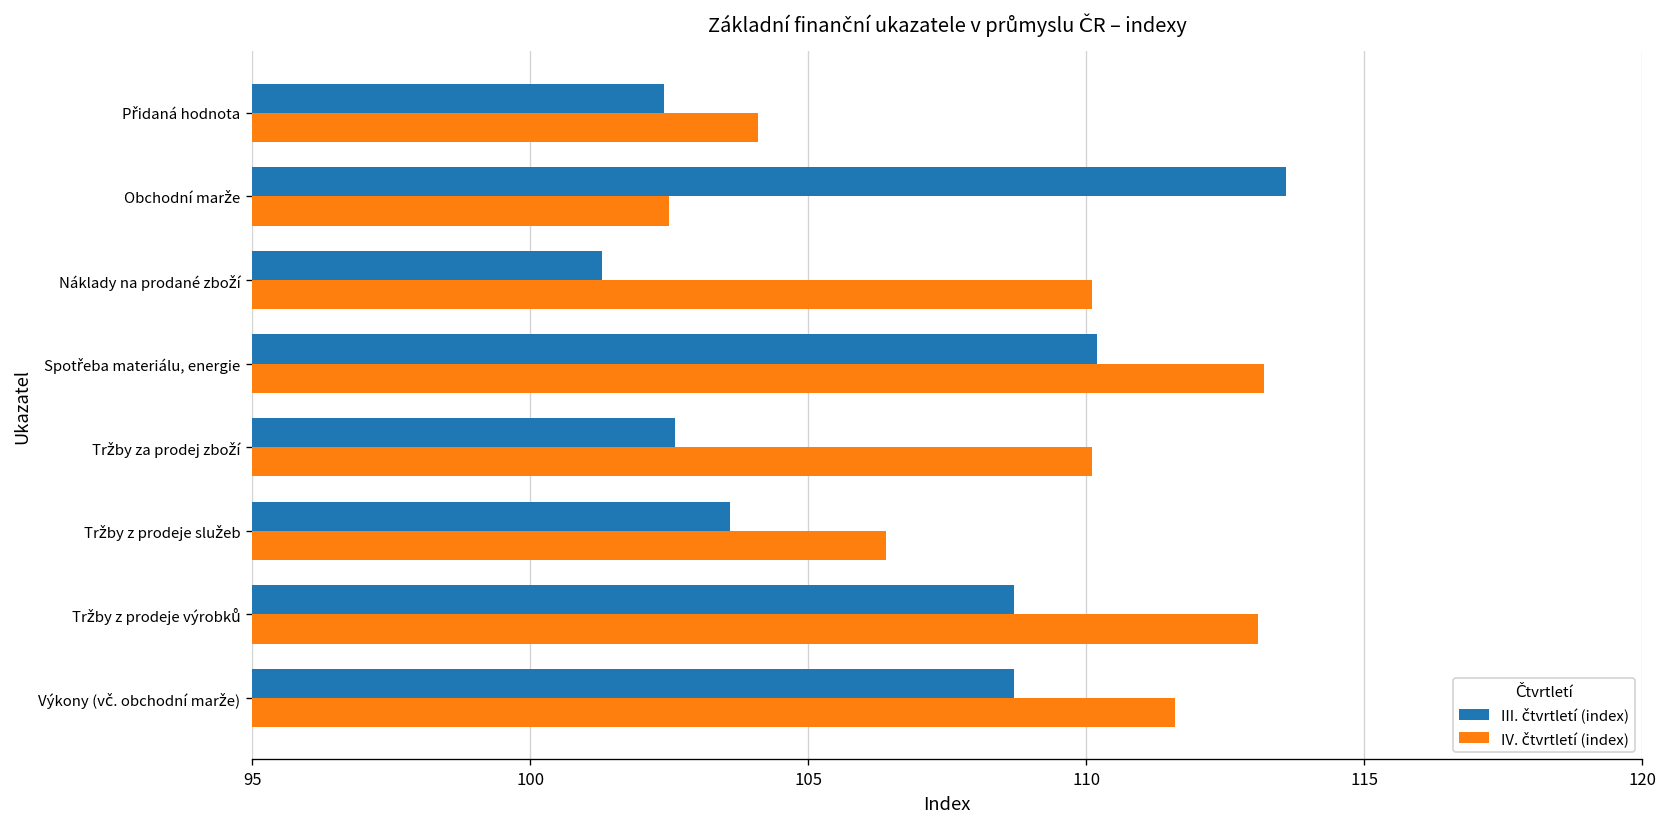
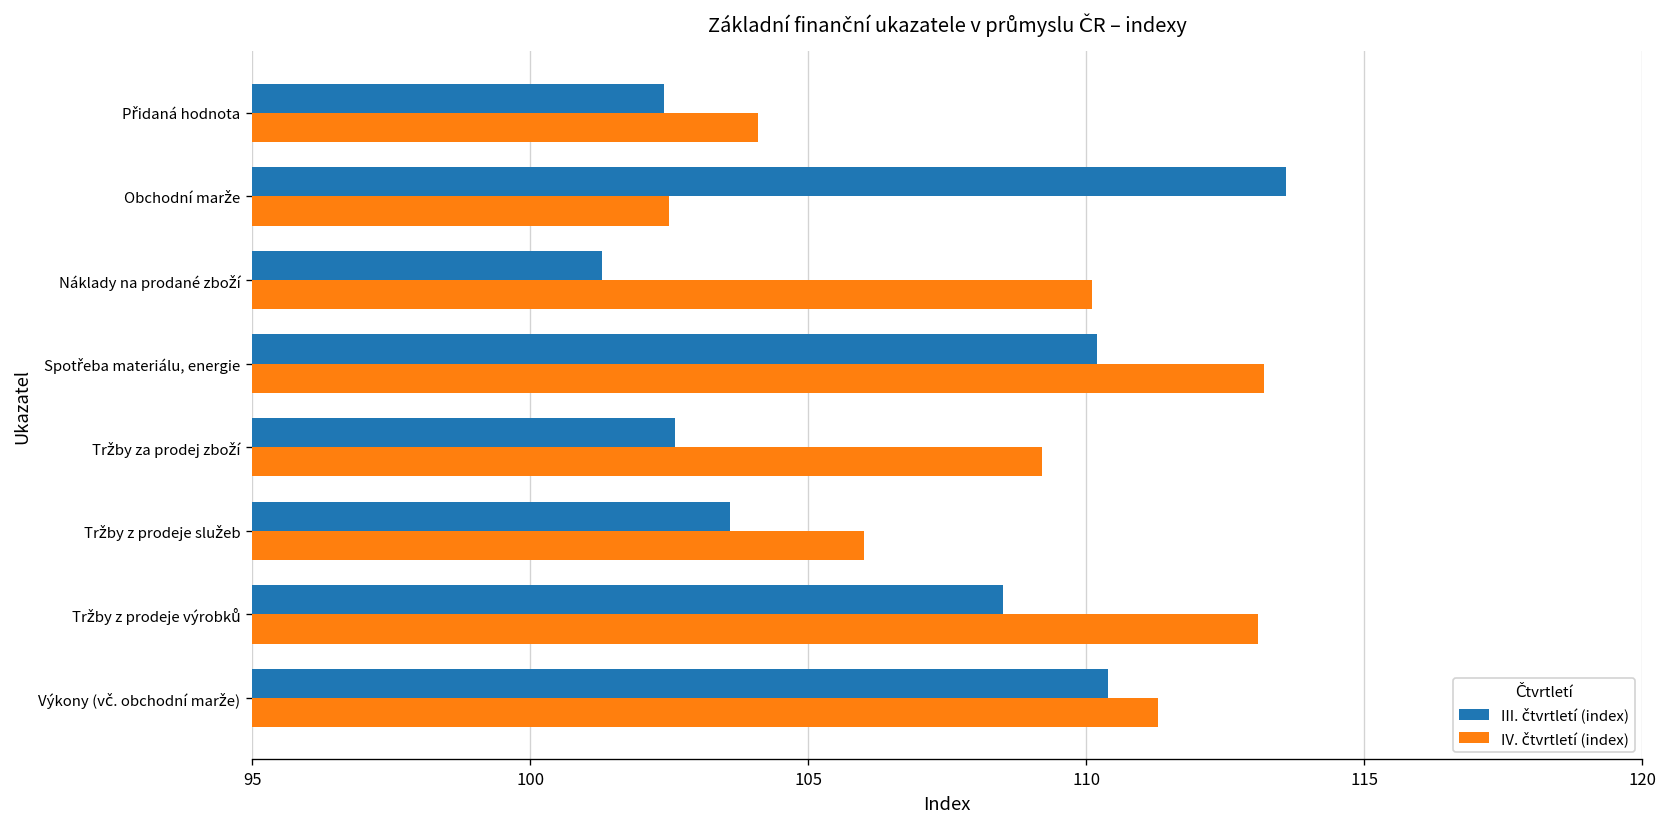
IV. čtvrtletí (index), Tržby za prodej zboží: 110.1 -> 109.2
IV. čtvrtletí (index), Tržby z prodeje služeb: 106.4 -> 106.0
III. čtvrtletí (index), Tržby z prodeje výrobků: 108.7 -> 108.5
III. čtvrtletí (index), Výkony (vč. obchodní marže): 108.7 -> 110.4
IV. čtvrtletí (index), Výkony (vč. obchodní marže): 111.6 -> 111.3
